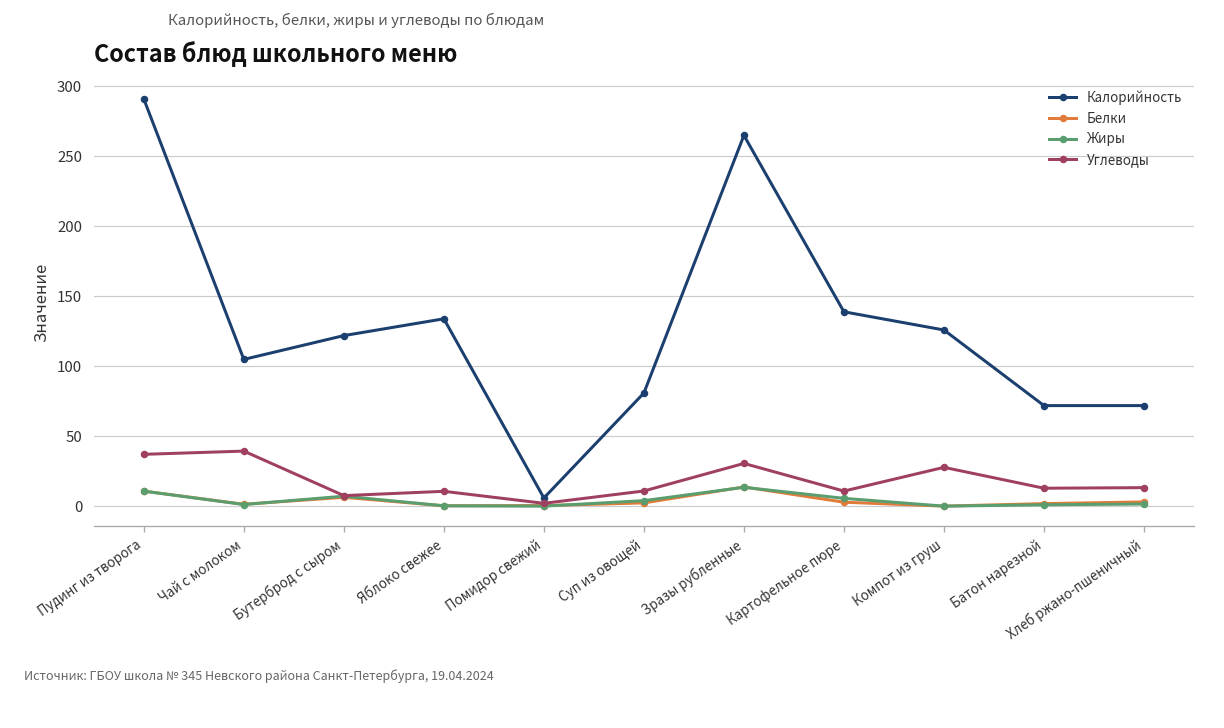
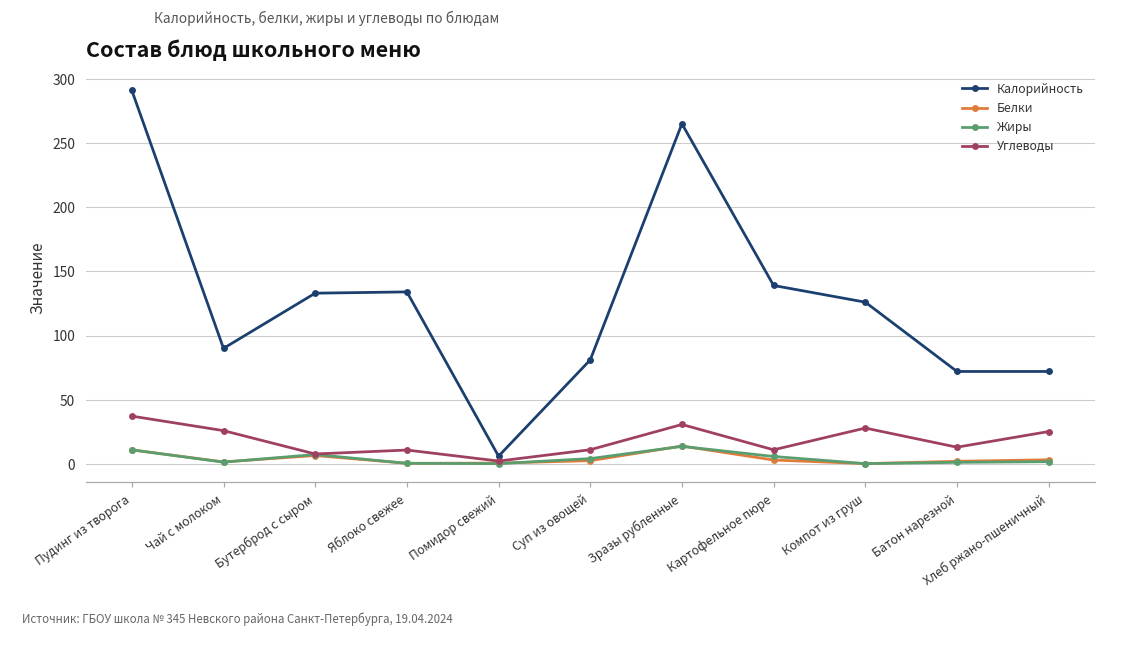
Калорийность, Чай с молоком: 105 -> 90
Углеводы, Чай с молоком: 40 -> 26
Калорийность, Бутерброд с сыром: 122 -> 133
Углеводы, Хлеб ржано-пшеничный: 13 -> 25
